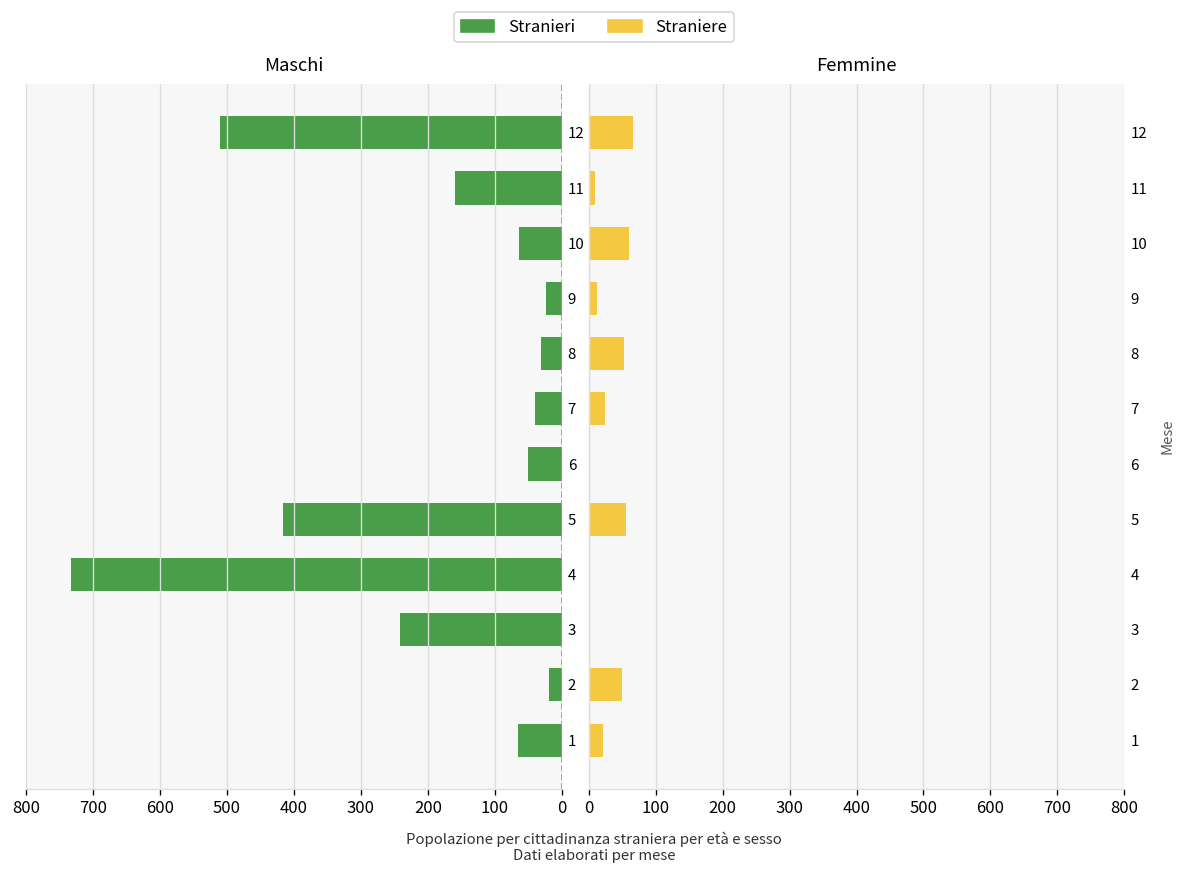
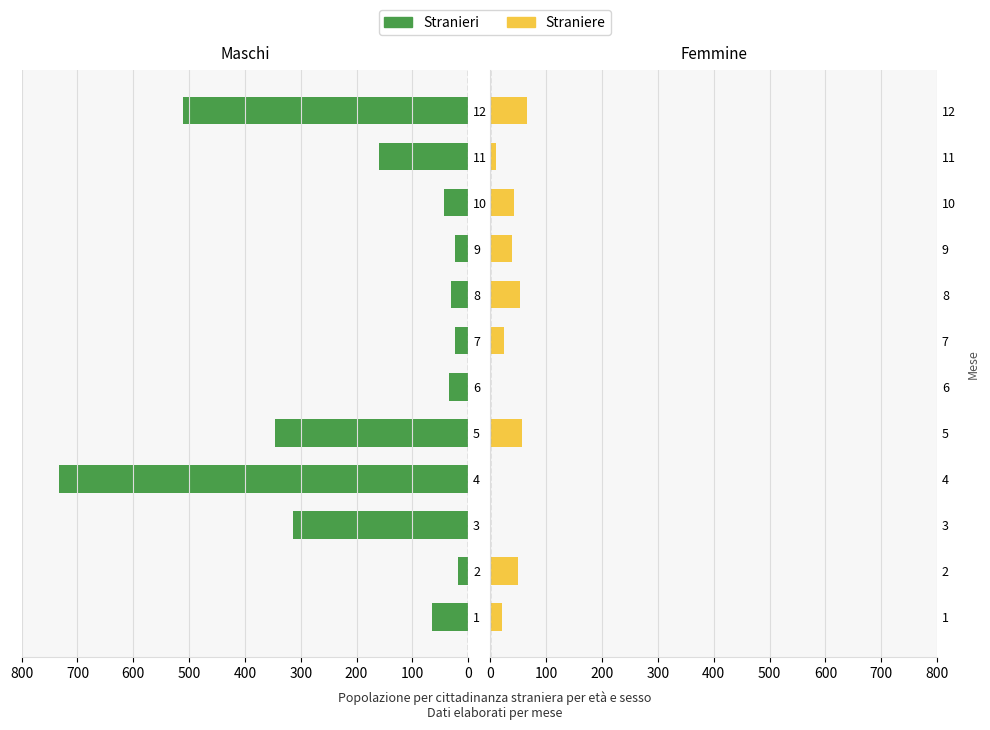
Maschi, 10: 60 -> 40
Maschi, 7: 40 -> 20
Maschi, 6: 50 -> 40
Maschi, 5: 420 -> 350
Maschi, 3: 240 -> 310
Femmine, 10: 60 -> 40
Femmine, 9: 10 -> 40
